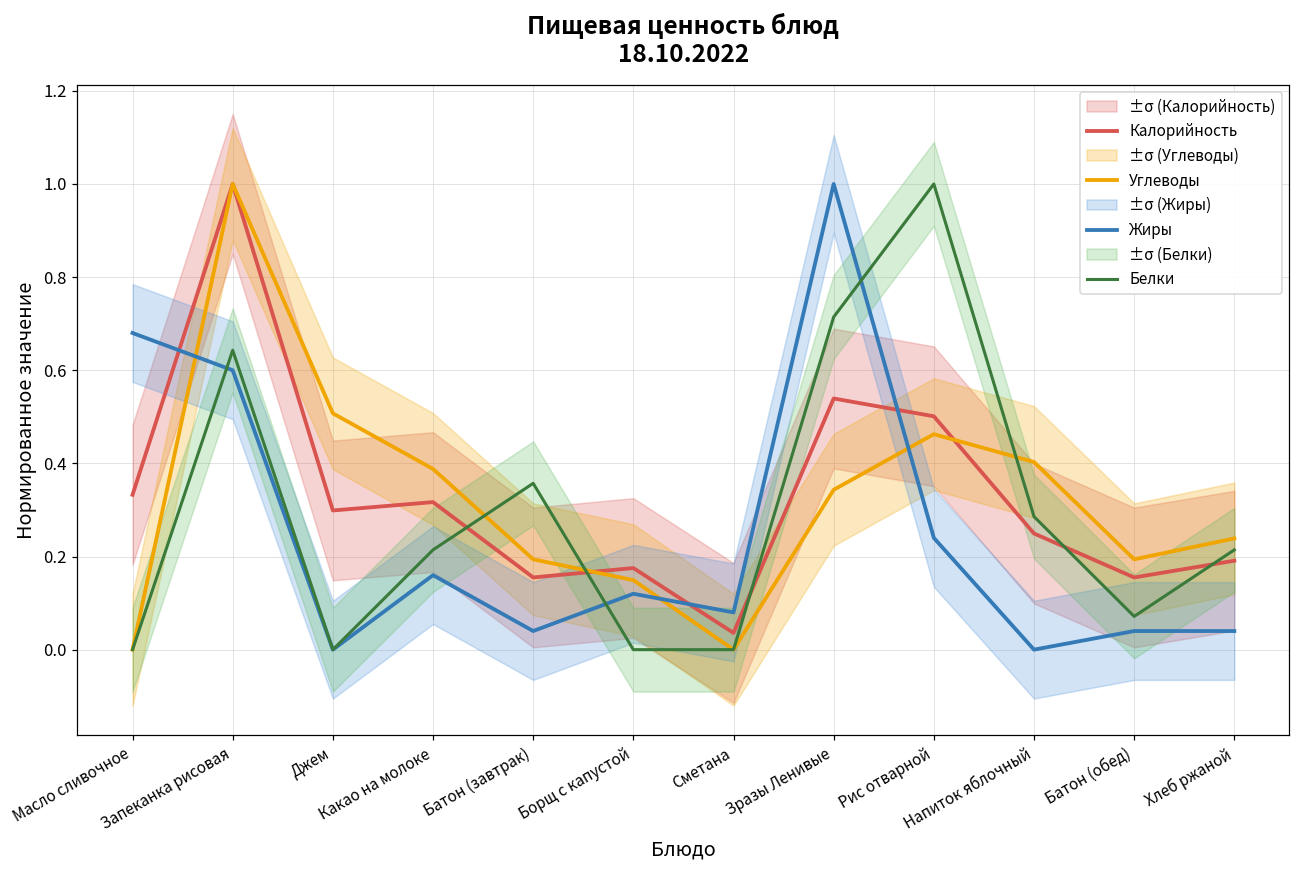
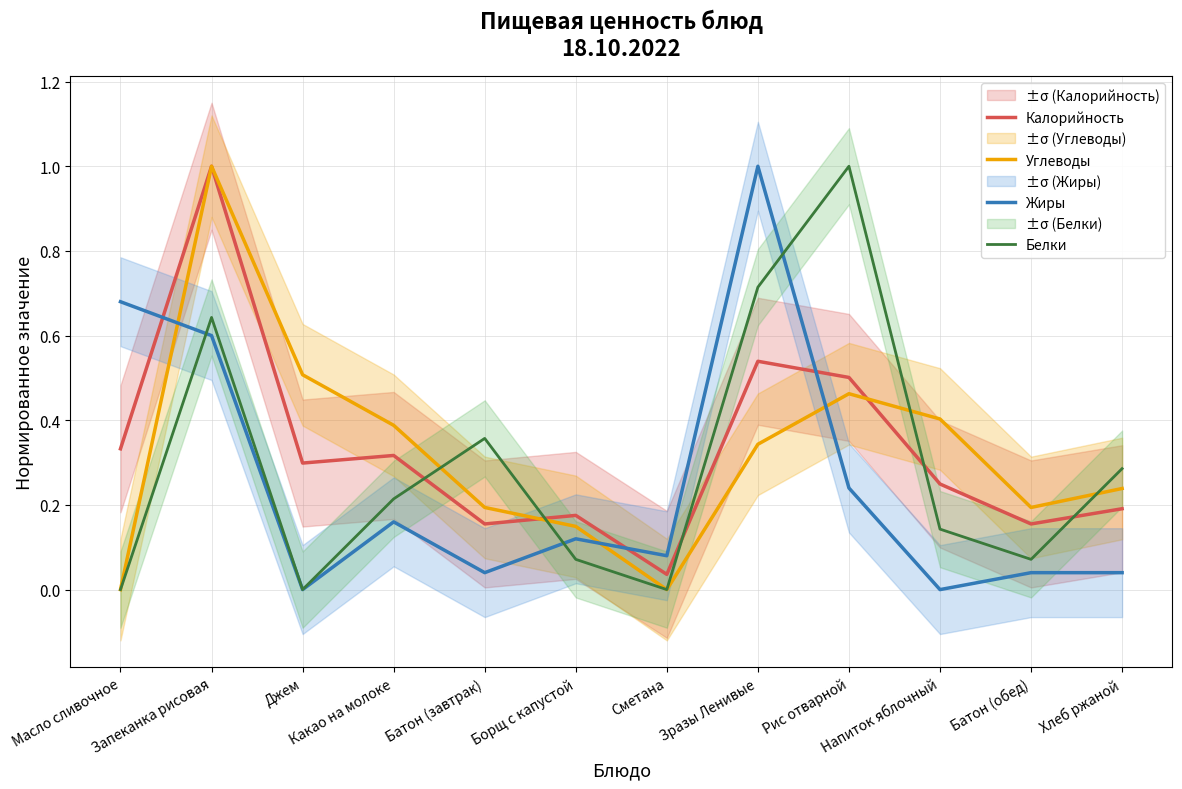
Белки, Борщ с капустой: 0.00 -> 0.07
Белки, Напиток яблочный: 0.29 -> 0.14
Белки, Хлеб ржаной: 0.21 -> 0.29
